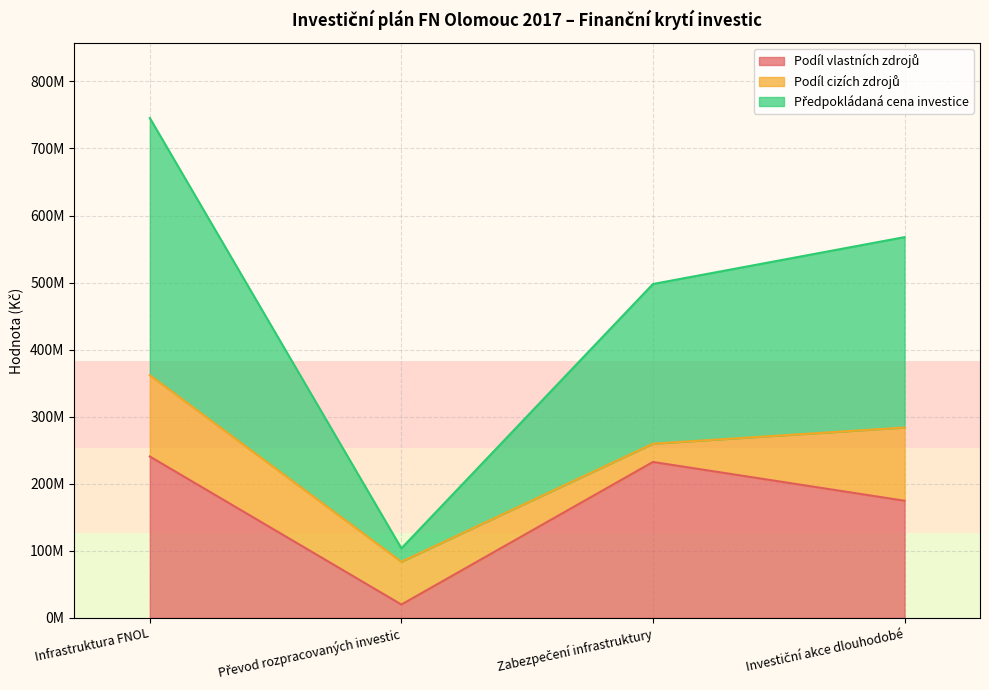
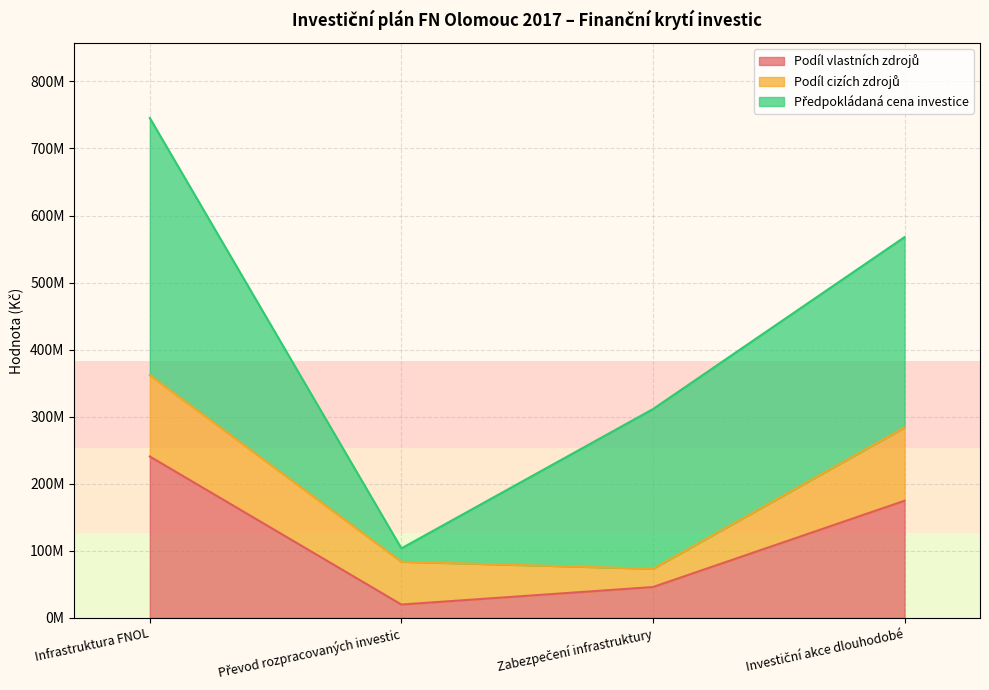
Podíl vlastních zdrojů, Zabezpečení infrastruktury: 230000000 -> 50000000
